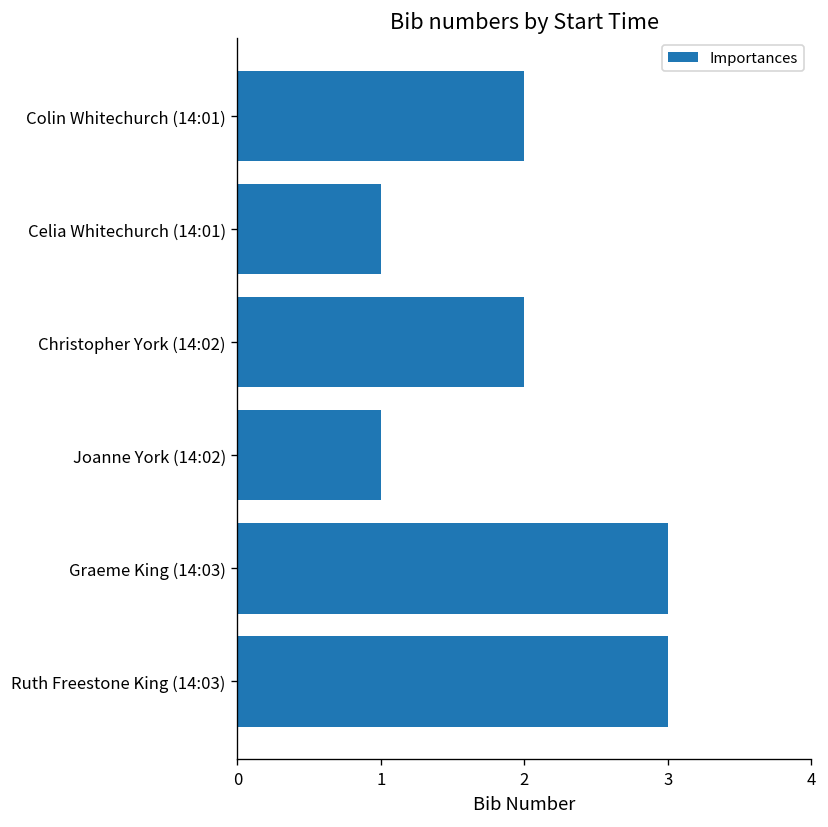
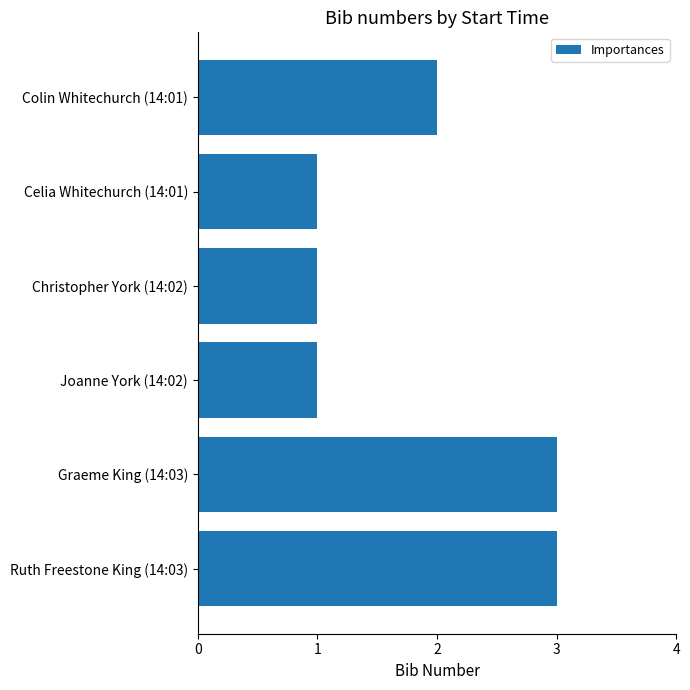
Christopher York (14:02): 2 -> 1
